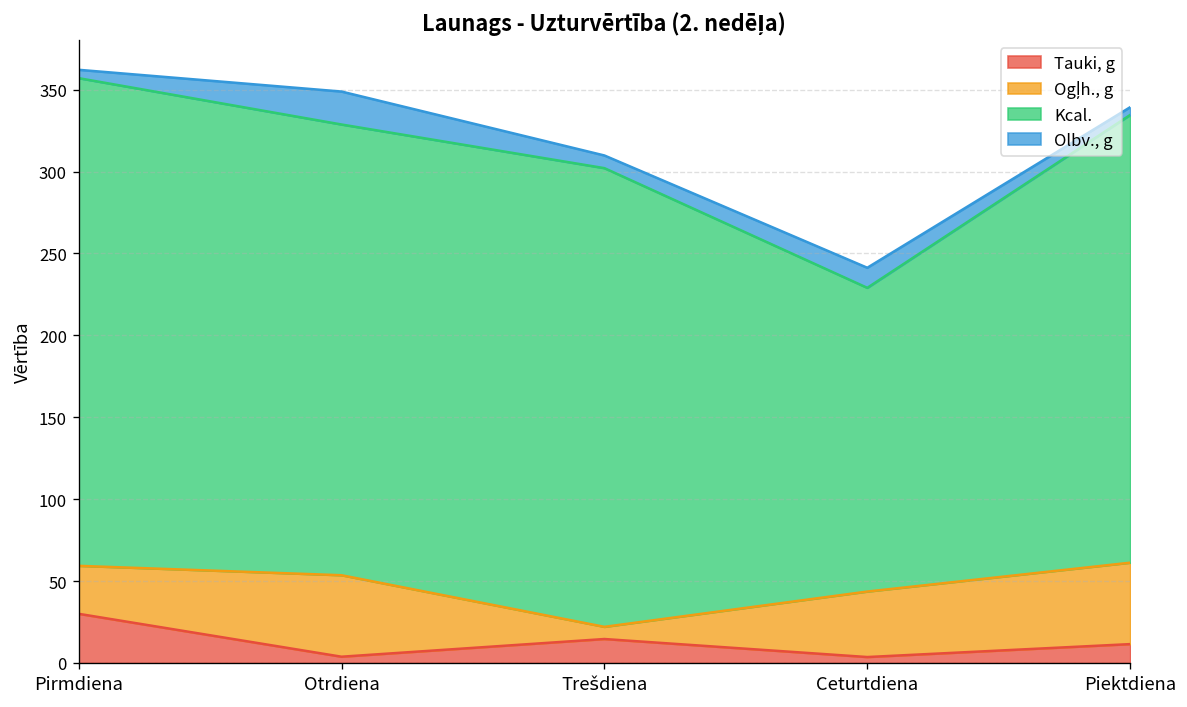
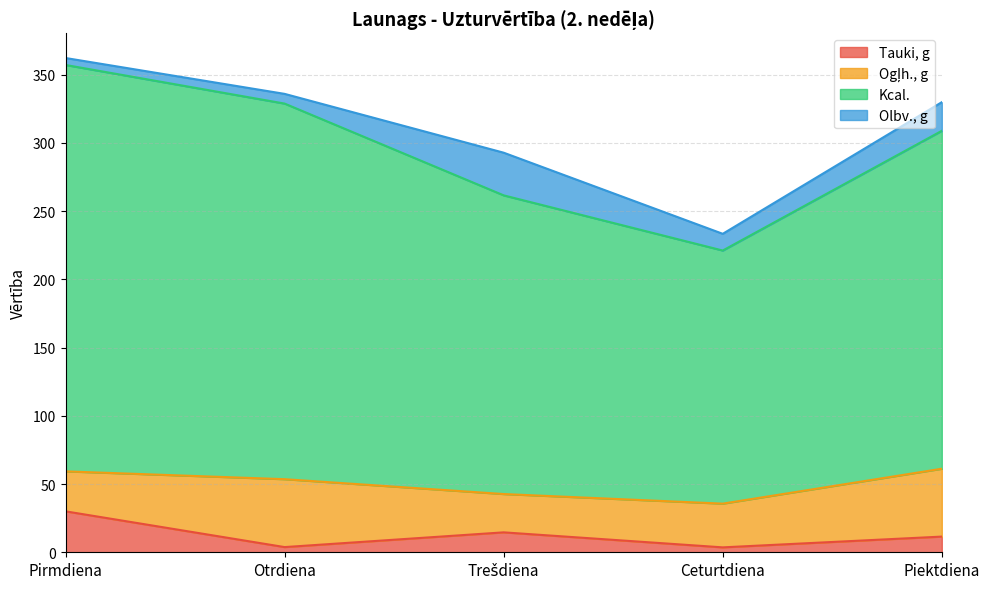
Olbv., g, Otrdiena: 20 -> 7
Ogļh., g, Trešdiena: 7 -> 28
Kcal., Trešdiena: 280 -> 219
Olbv., g, Trešdiena: 8 -> 31
Ogļh., g, Ceturtdiena: 40 -> 32
Kcal., Piektdiena: 273 -> 248
Olbv., g, Piektdiena: 5 -> 21
